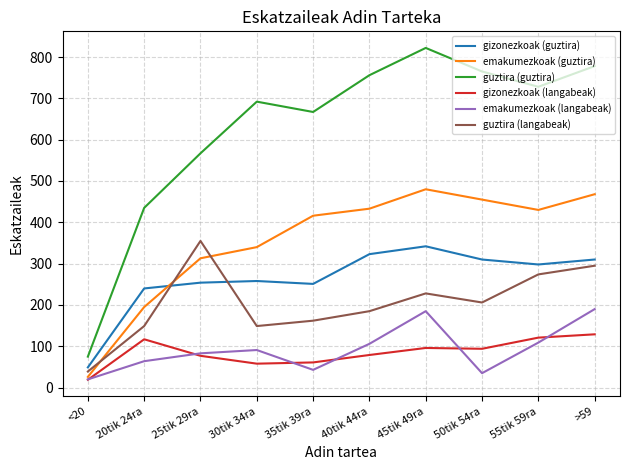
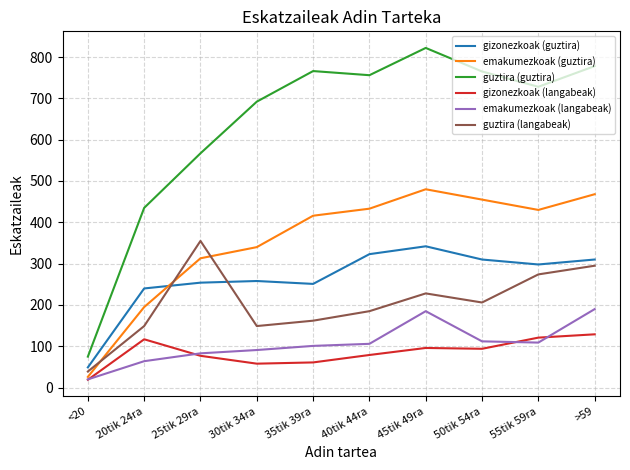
guztira (guztira), 35tik 39ra: 670 -> 770
emakumezkoak (langabeak), 35tik 39ra: 40 -> 100
emakumezkoak (langabeak), 50tik 54ra: 40 -> 110
